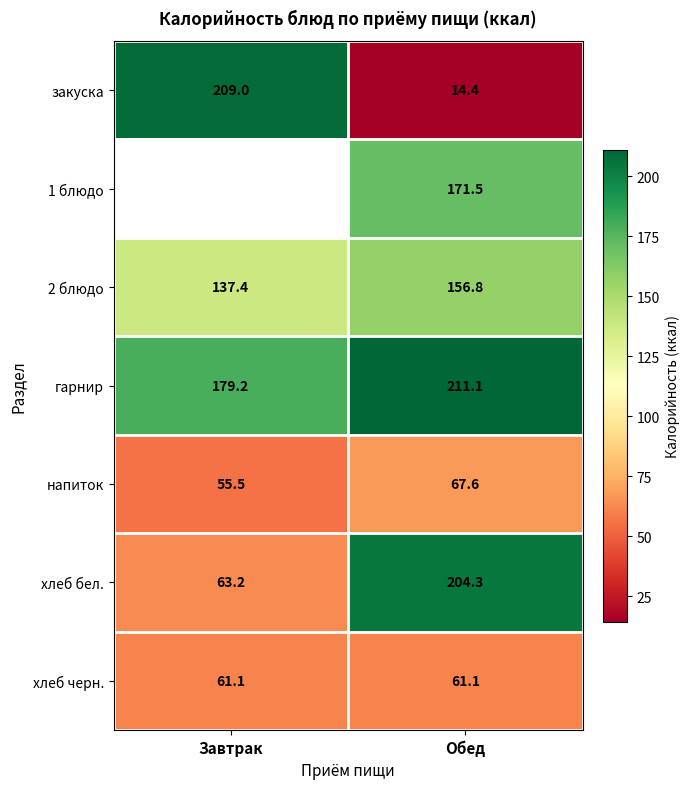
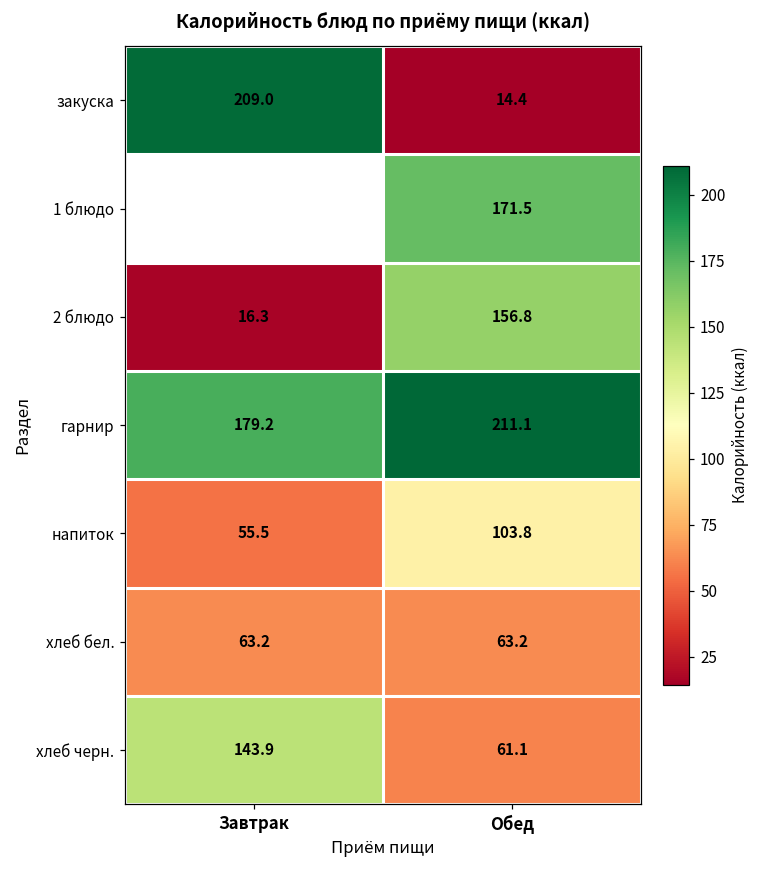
2 блюдо, Завтрак: 137.4 -> 16.3
напиток, Обед: 67.6 -> 103.8
хлеб бел., Обед: 204.3 -> 63.2
хлеб черн., Завтрак: 61.1 -> 143.9
